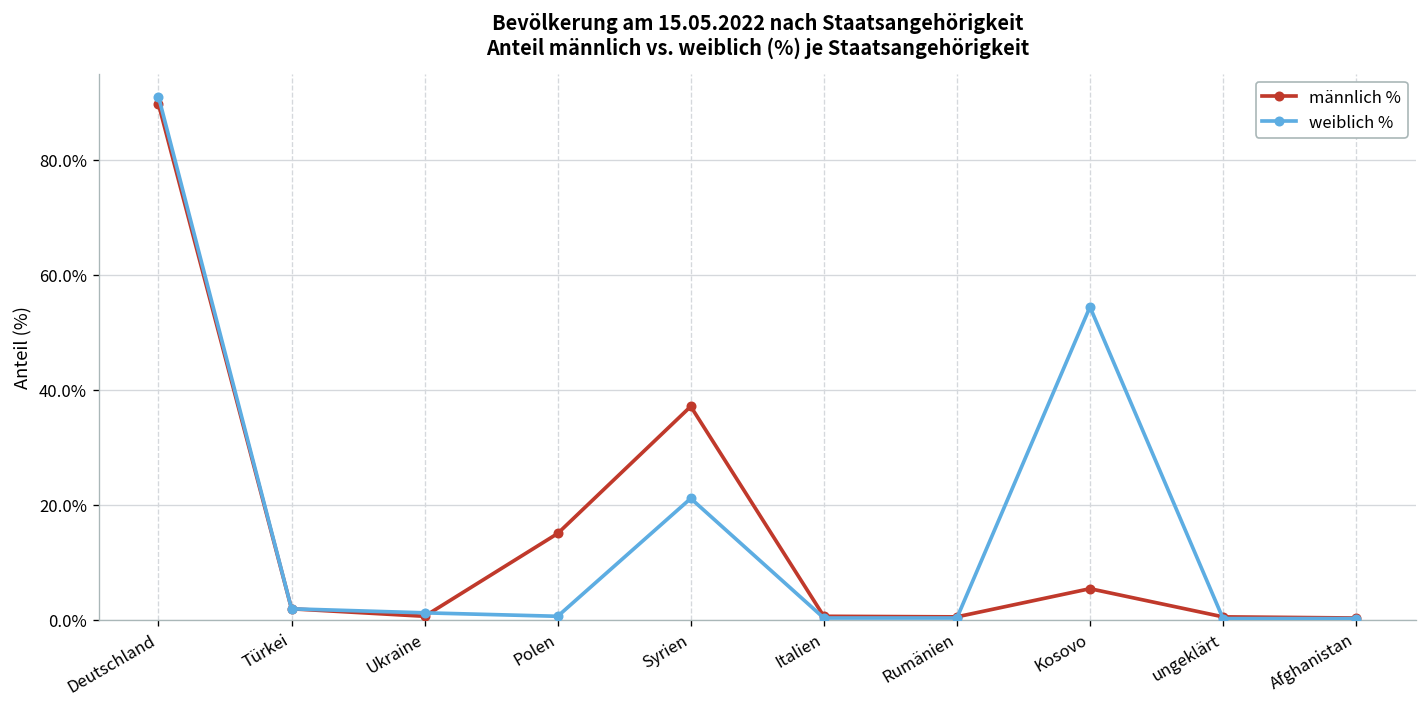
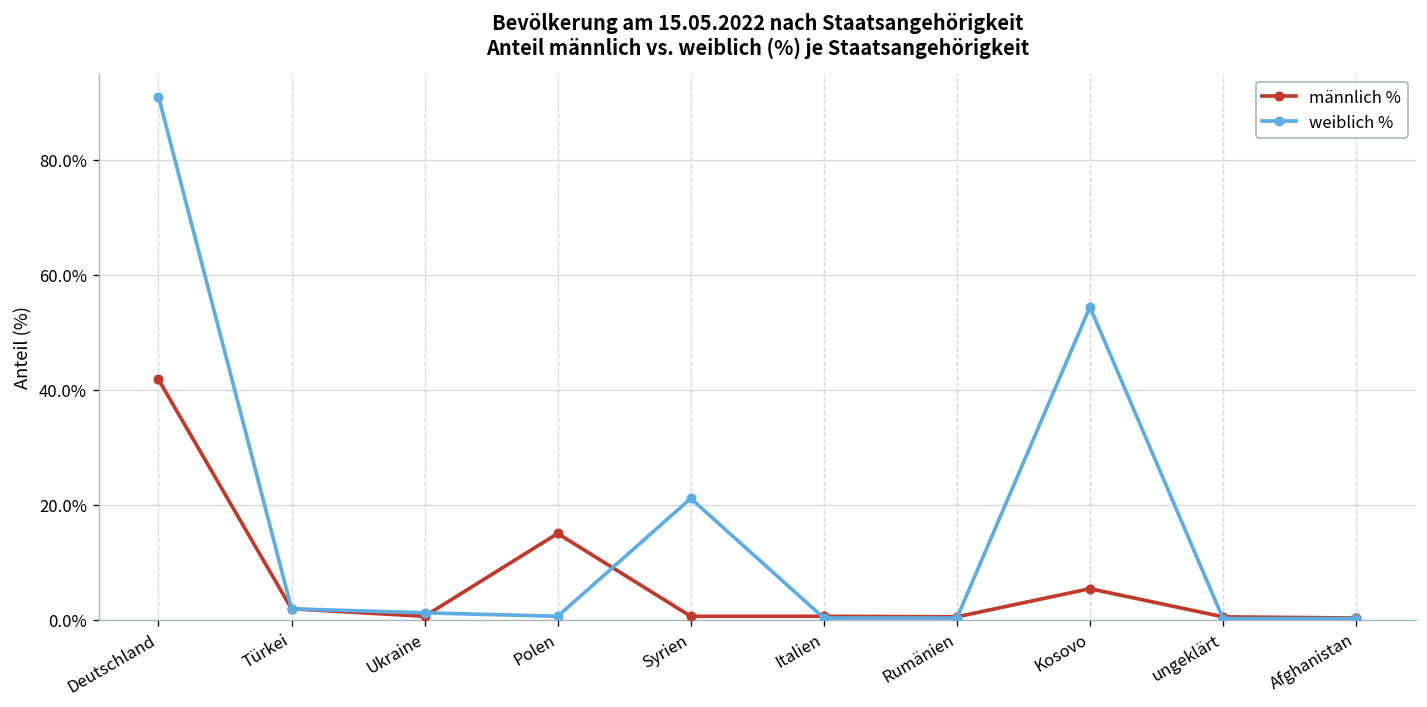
männlich %, Deutschland: 90% -> 42%
männlich %, Syrien: 37% -> 1%
